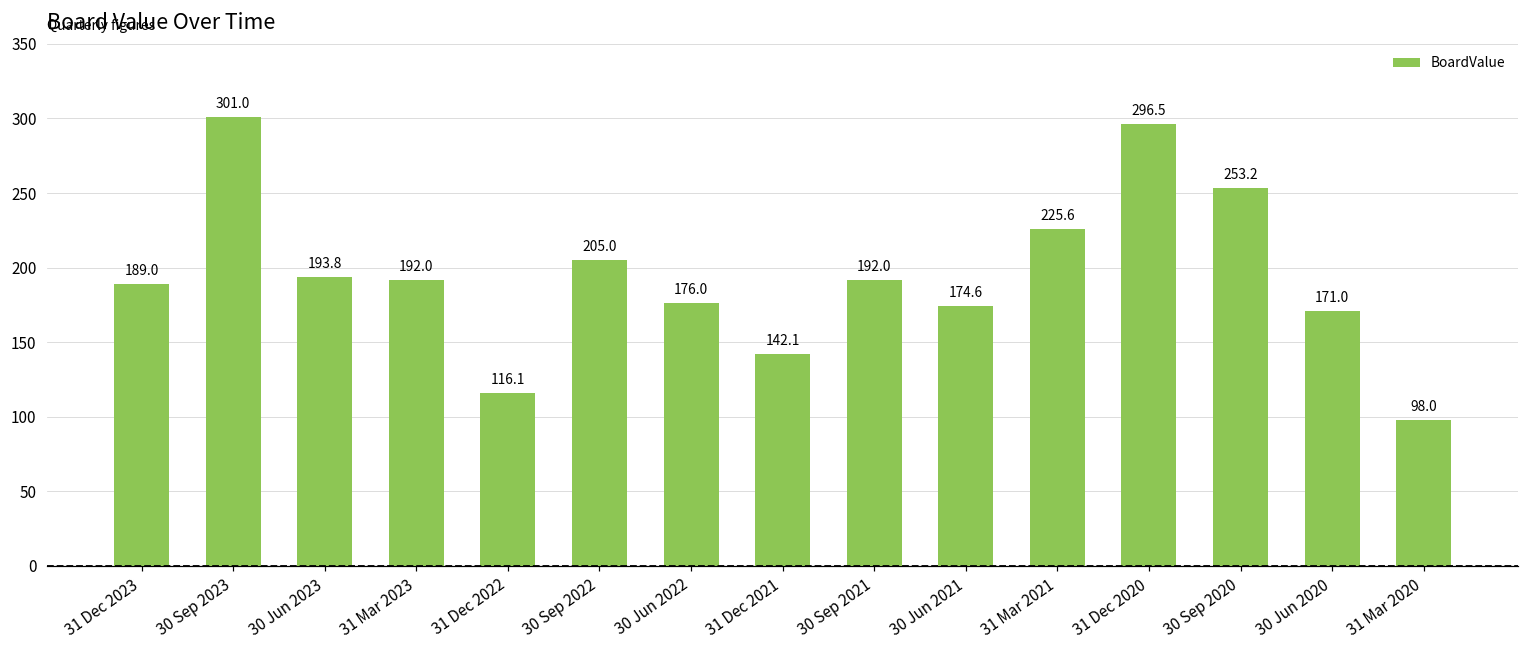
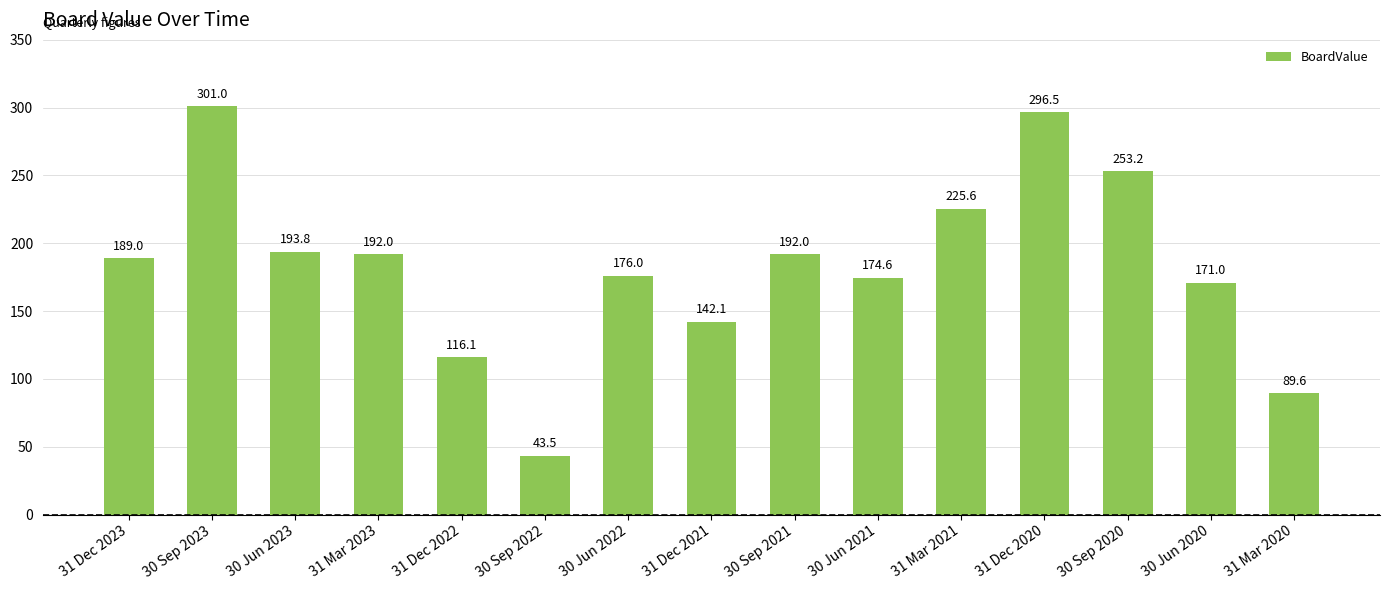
30 Sep 2022: 205.0 -> 43.5
31 Mar 2020: 98.0 -> 89.6
